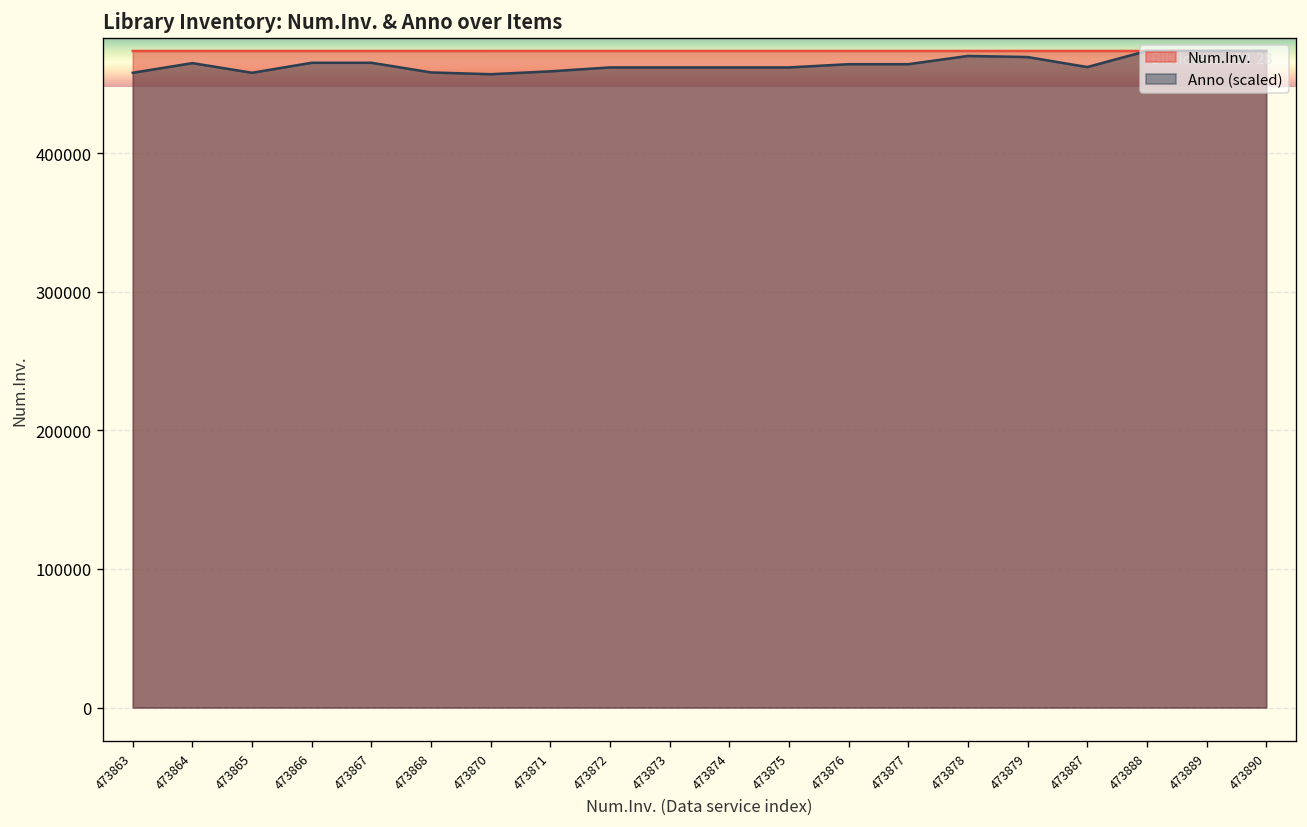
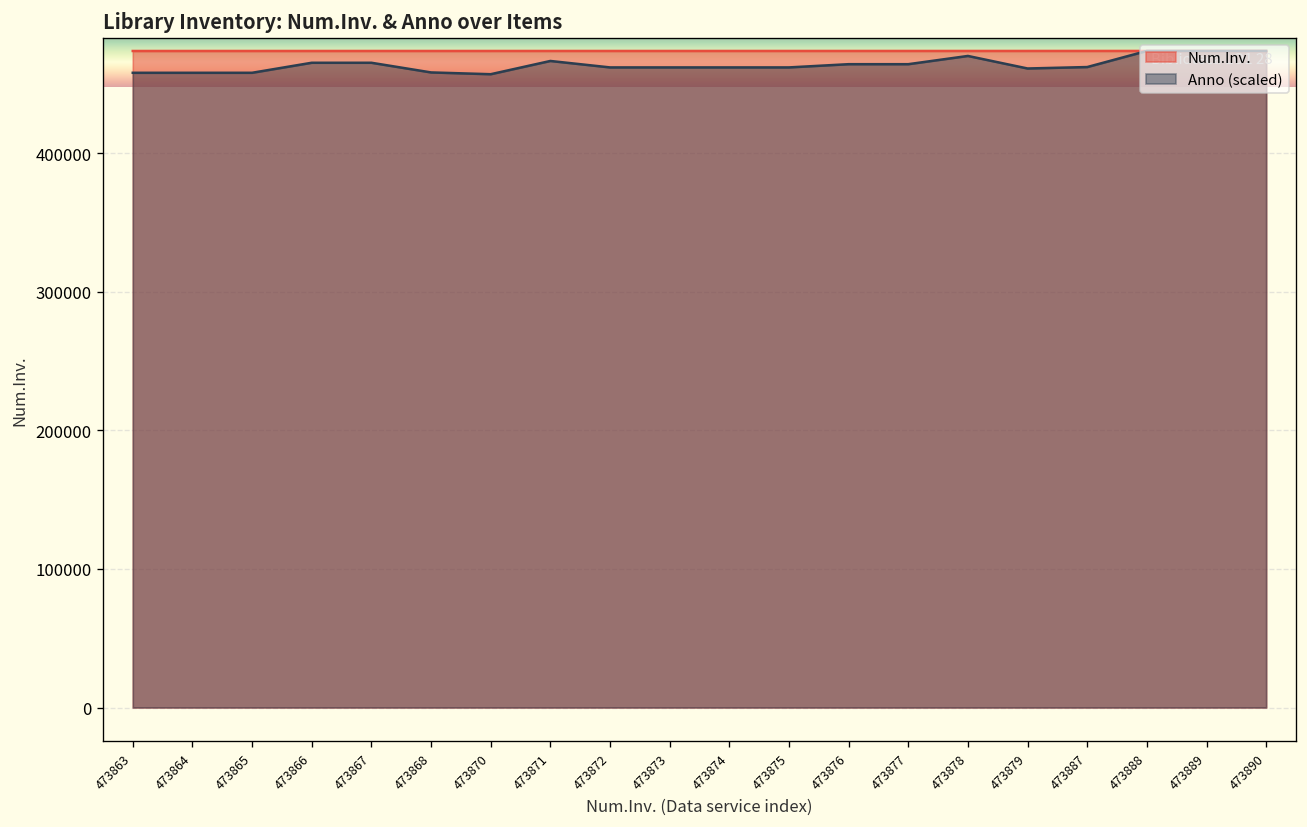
Anno (scaled), 473864: 465000 -> 458000
Anno (scaled), 473871: 459000 -> 467000
Anno (scaled), 473879: 469000 -> 461000
